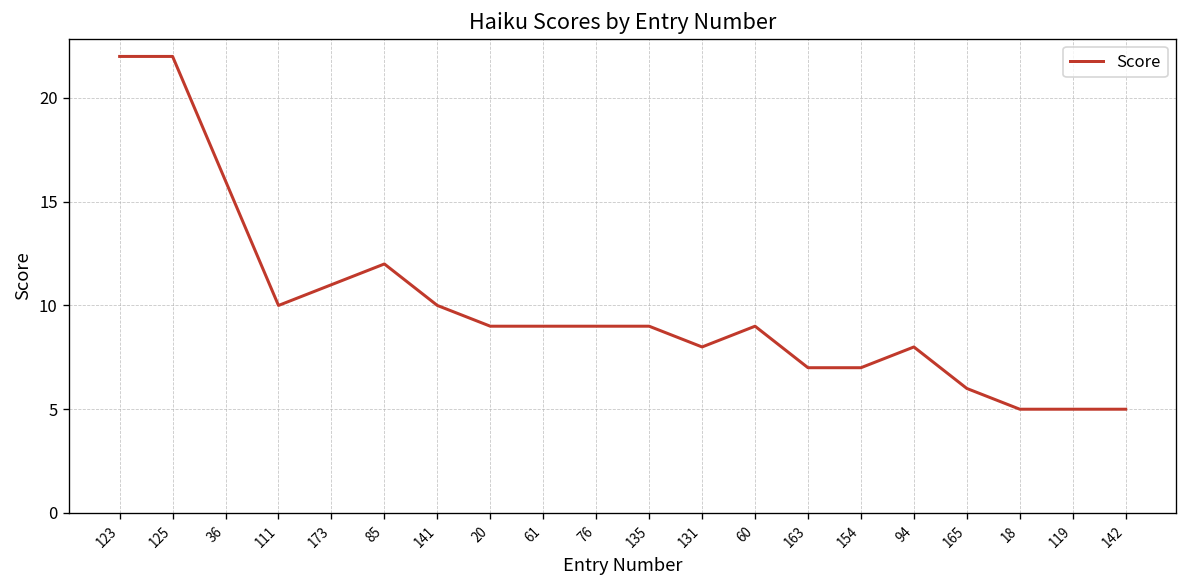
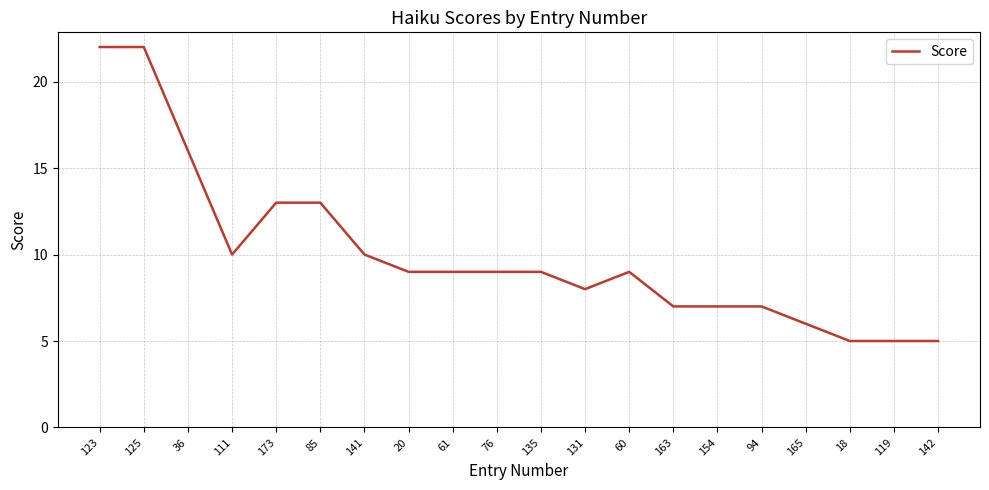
173: 11 -> 13
85: 12 -> 13
94: 8 -> 7
